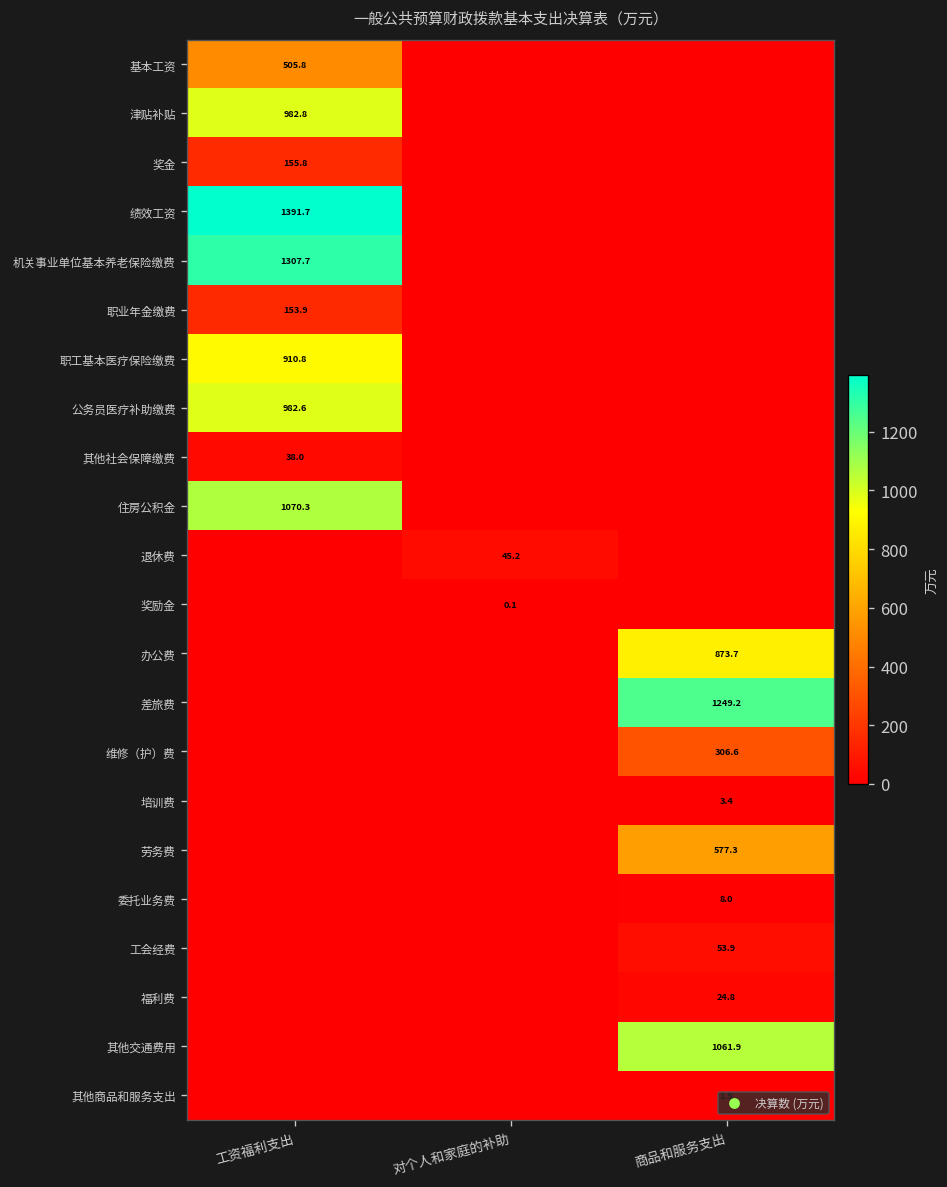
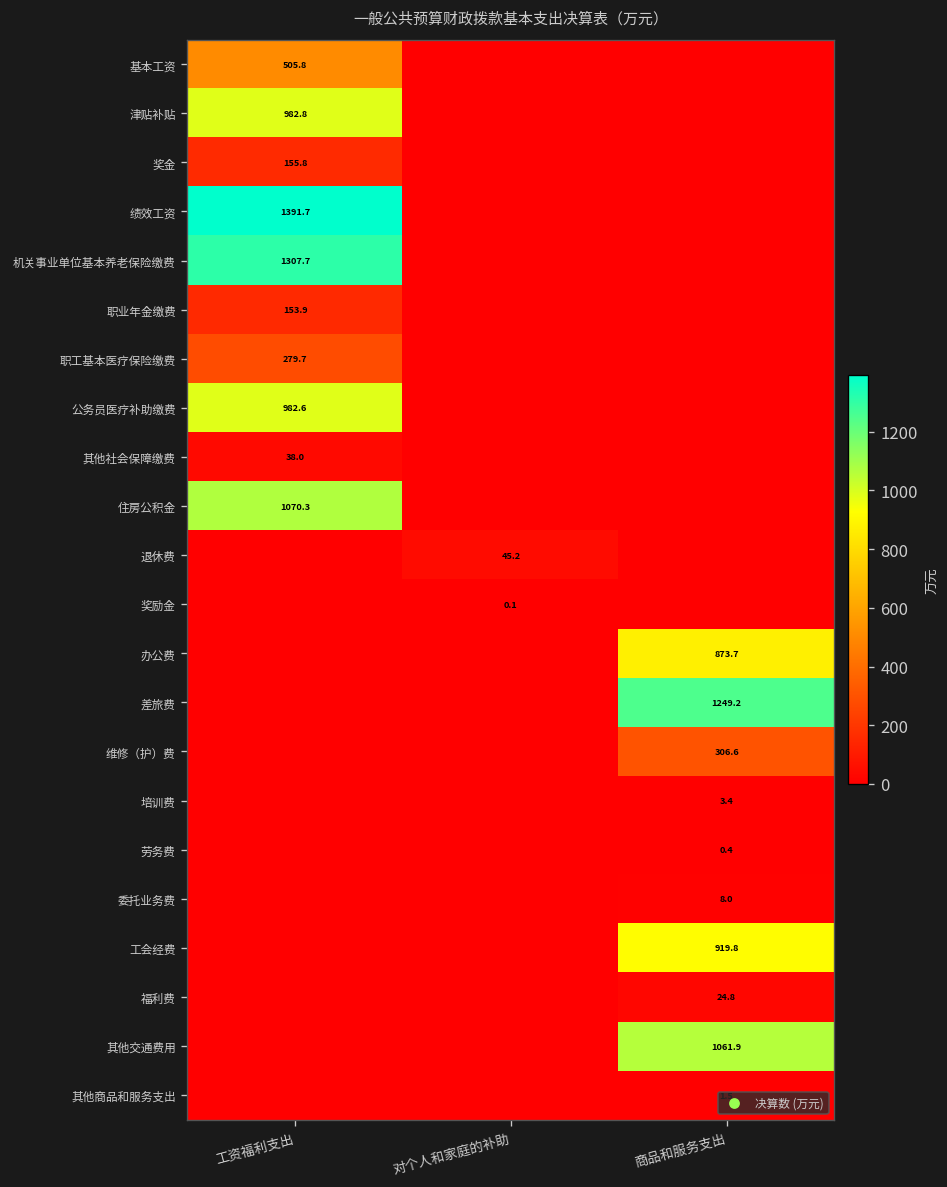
职工基本医疗保险缴费, 工资福利支出: 910.8 -> 279.7
劳务费, 商品和服务支出: 577.3 -> 0.4
工会经费, 商品和服务支出: 53.9 -> 919.8
